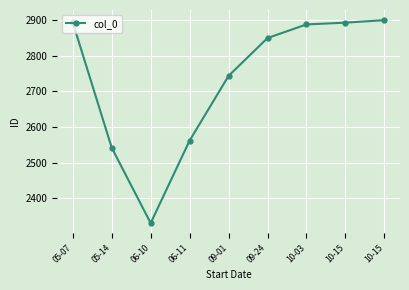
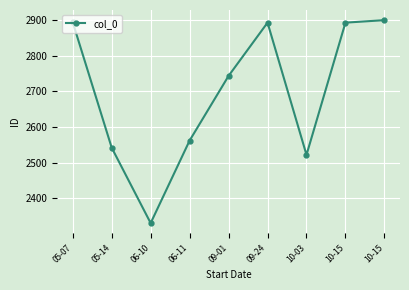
09-24: 2850 -> 2890
10-03: 2890 -> 2520
